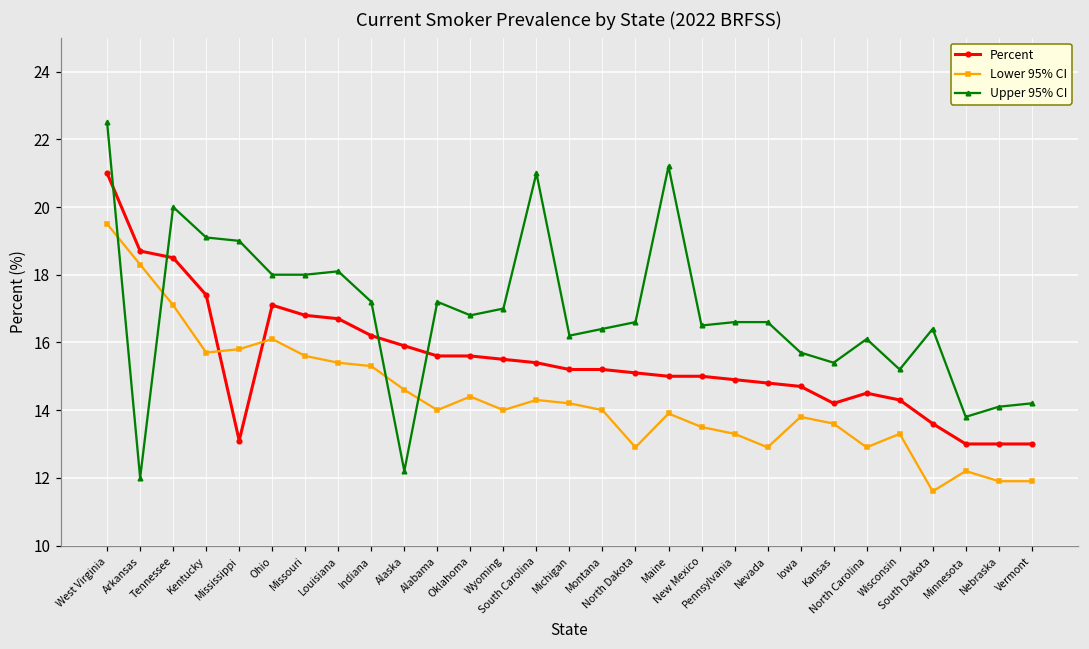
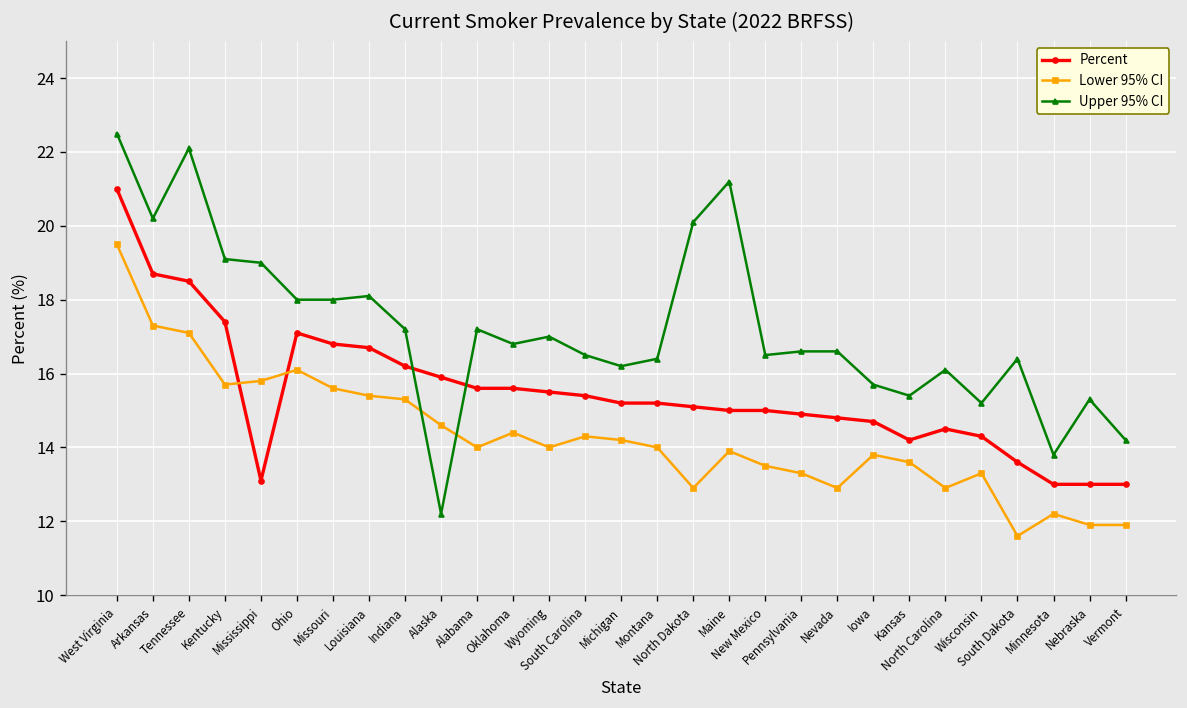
Lower 95% CI, Arkansas: 18.3 -> 17.3
Upper 95% CI, Arkansas: 12.0 -> 20.2
Upper 95% CI, Tennessee: 20.0 -> 22.1
Upper 95% CI, South Carolina: 21.0 -> 16.5
Upper 95% CI, North Dakota: 16.6 -> 20.1
Upper 95% CI, Nebraska: 14.1 -> 15.3
